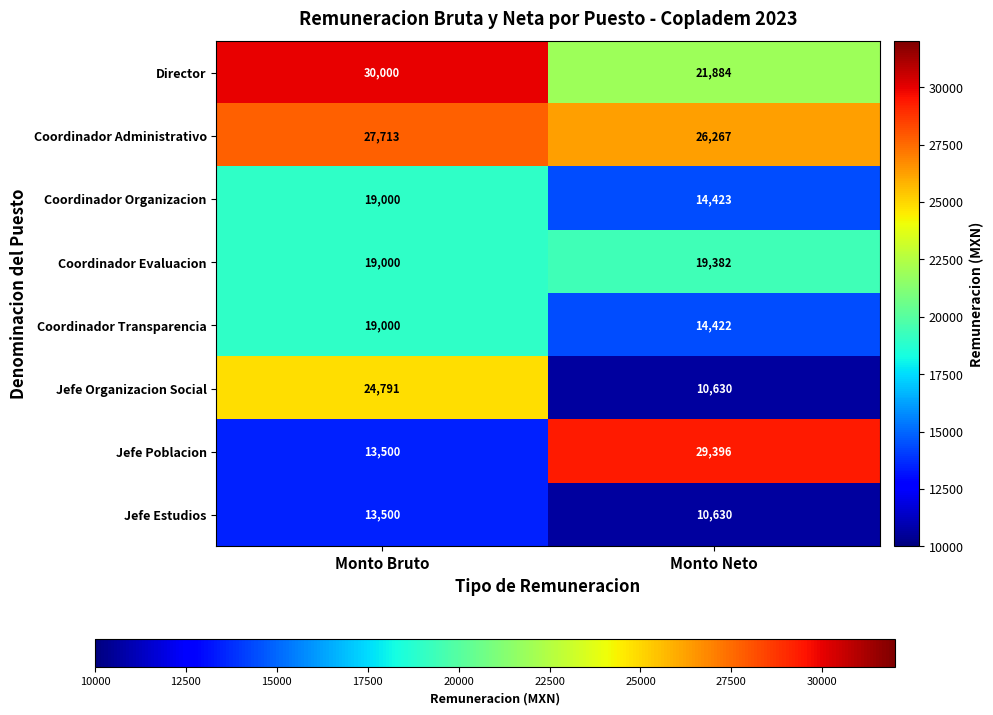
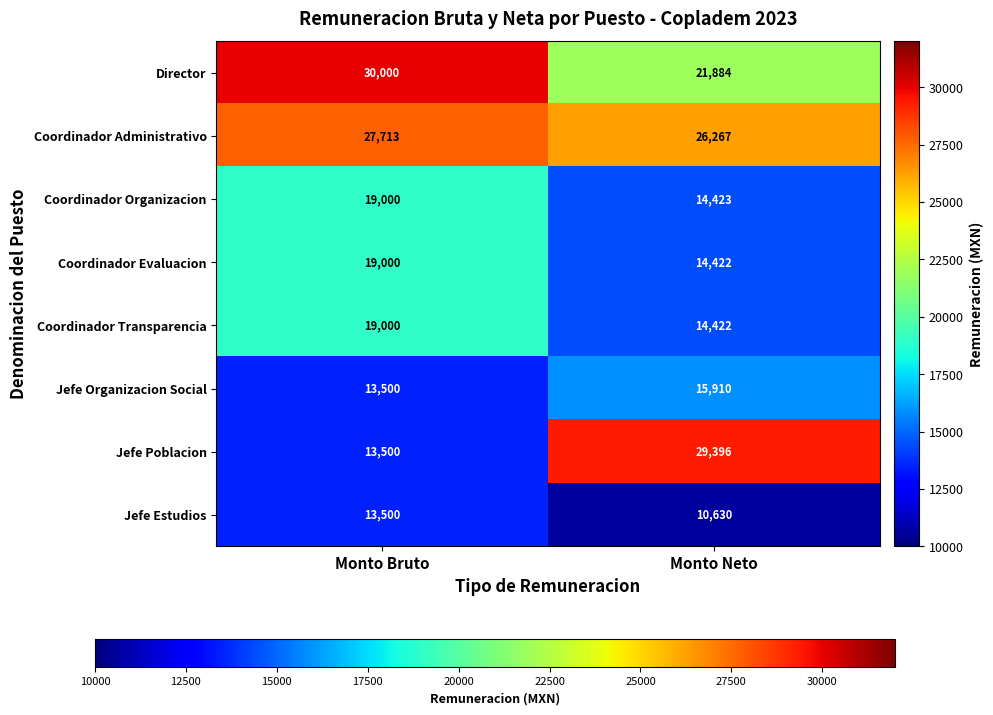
Coordinador Evaluacion, Monto Neto: 19,382 -> 14,422
Jefe Organizacion Social, Monto Bruto: 24,791 -> 13,500
Jefe Organizacion Social, Monto Neto: 10,630 -> 15,910
